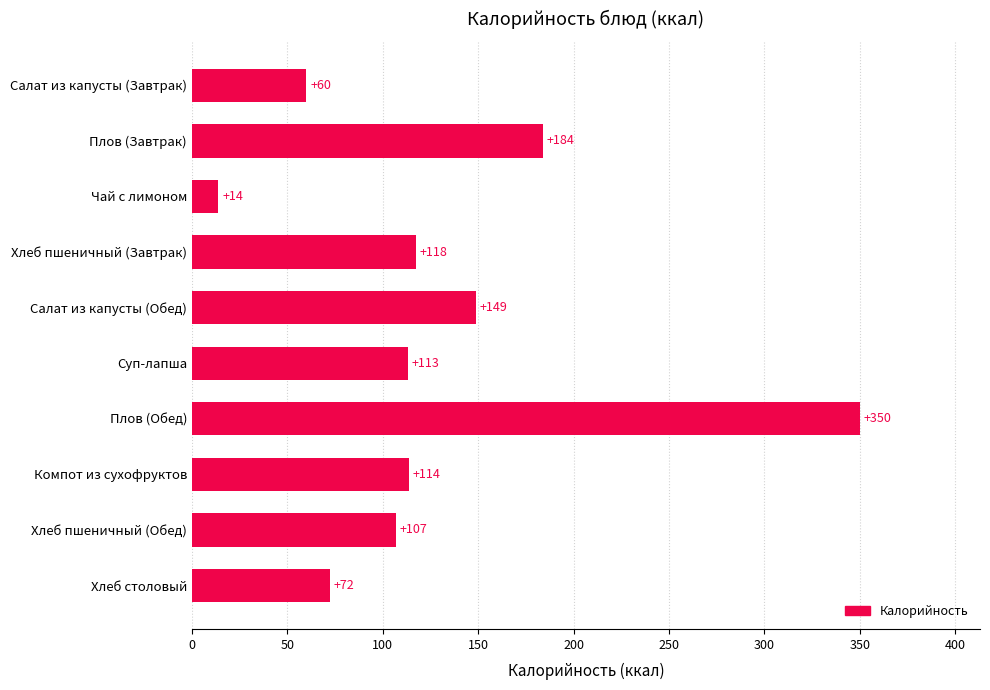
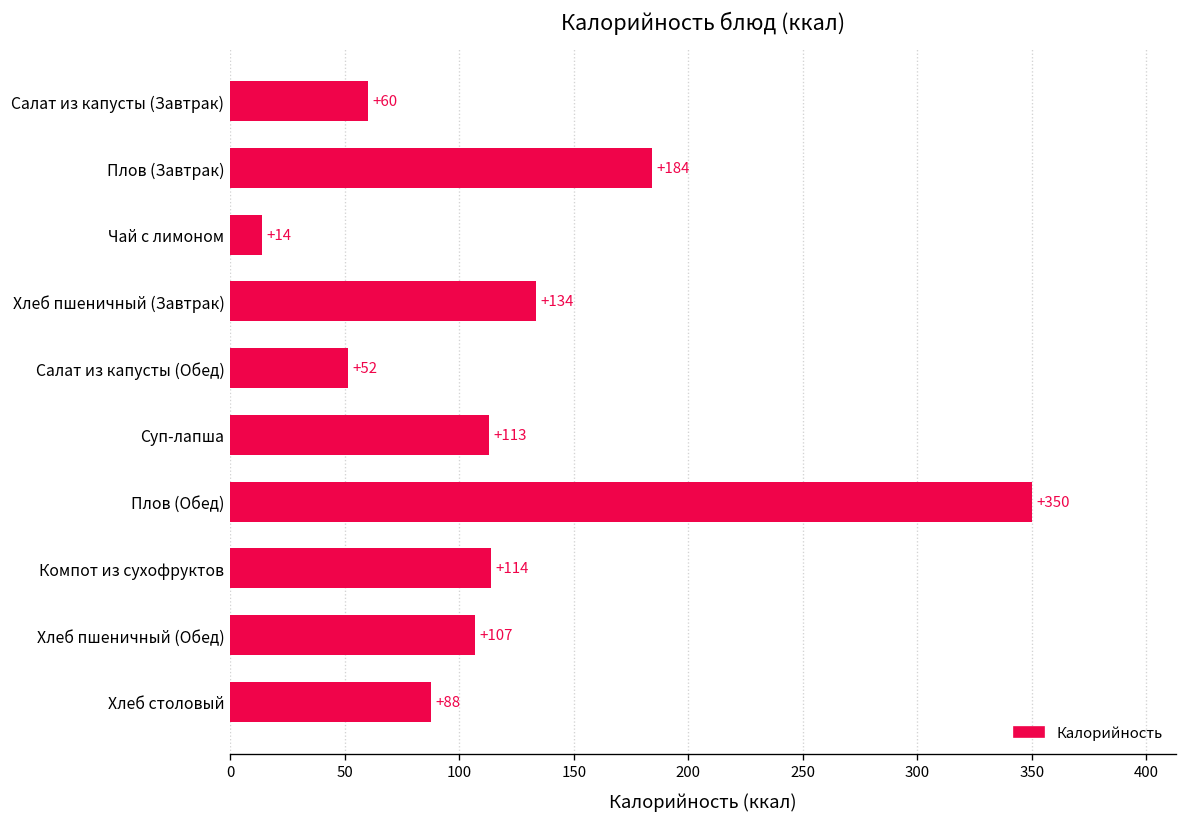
Хлеб пшеничный (Завтрак): +118 -> +134
Салат из капусты (Обед): +149 -> +52
Хлеб столовый: +72 -> +88
